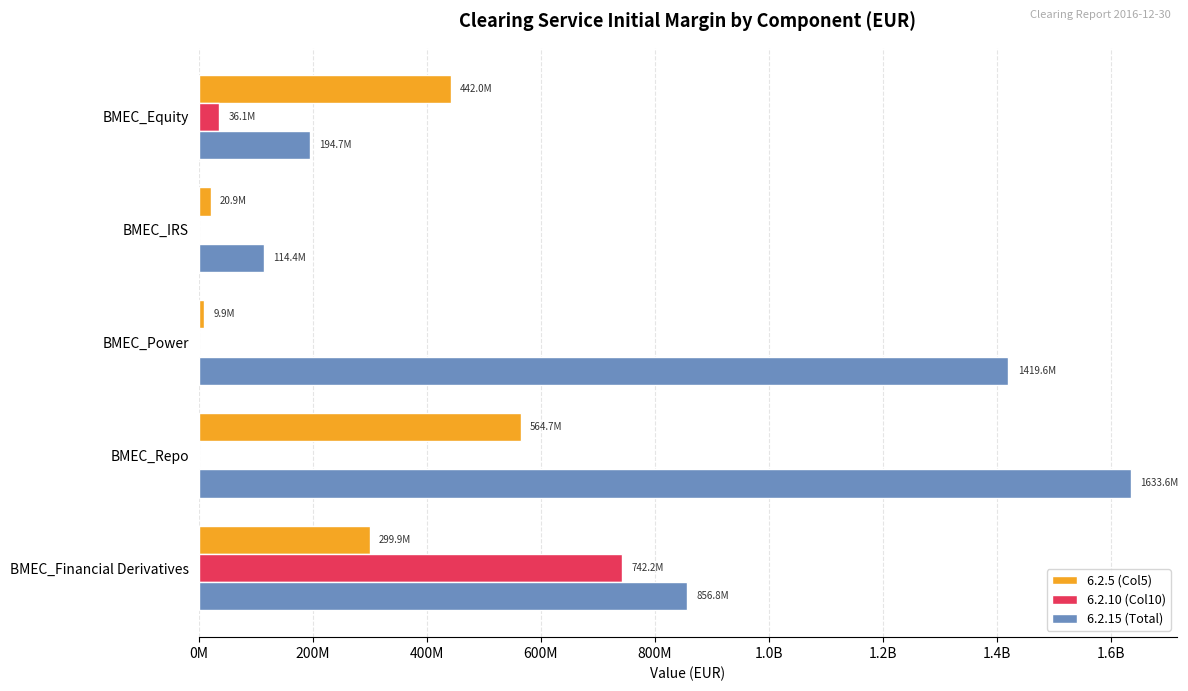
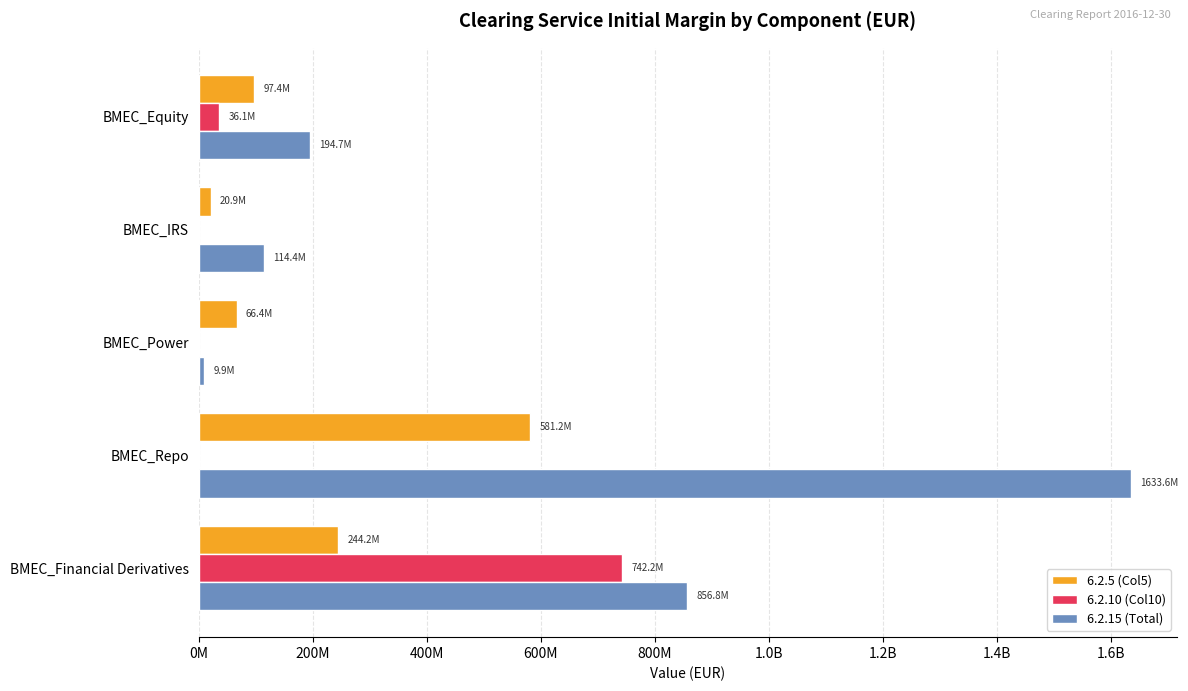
6.2.5 (Col5), BMEC_Equity: 442.0M -> 97.4M
6.2.5 (Col5), BMEC_Power: 9.9M -> 66.4M
6.2.15 (Total), BMEC_Power: 1419.6M -> 9.9M
6.2.5 (Col5), BMEC_Repo: 564.7M -> 581.2M
6.2.5 (Col5), BMEC_Financial Derivatives: 299.9M -> 244.2M
